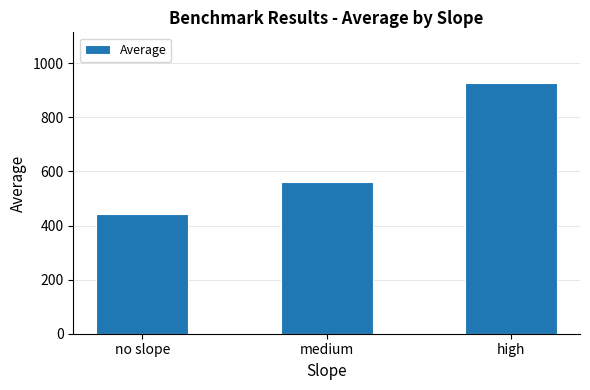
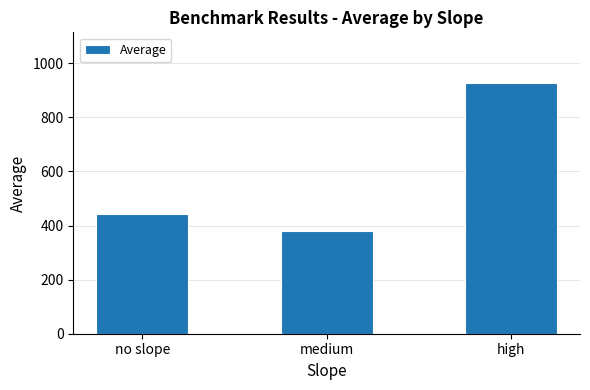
medium: 560 -> 380
